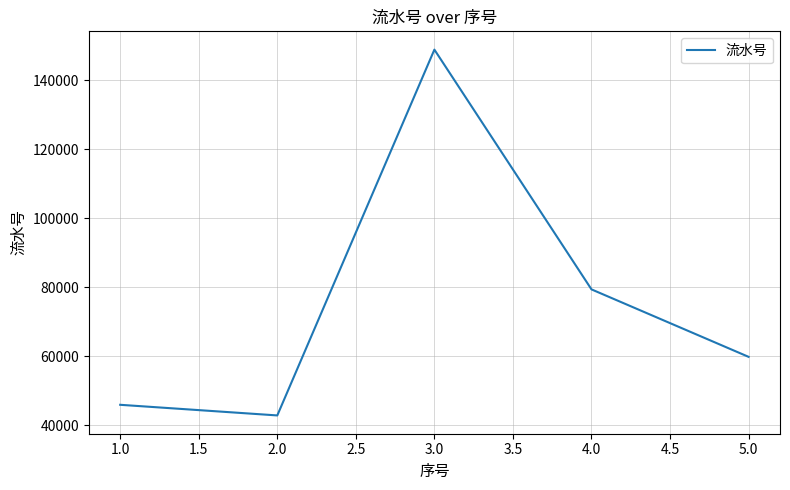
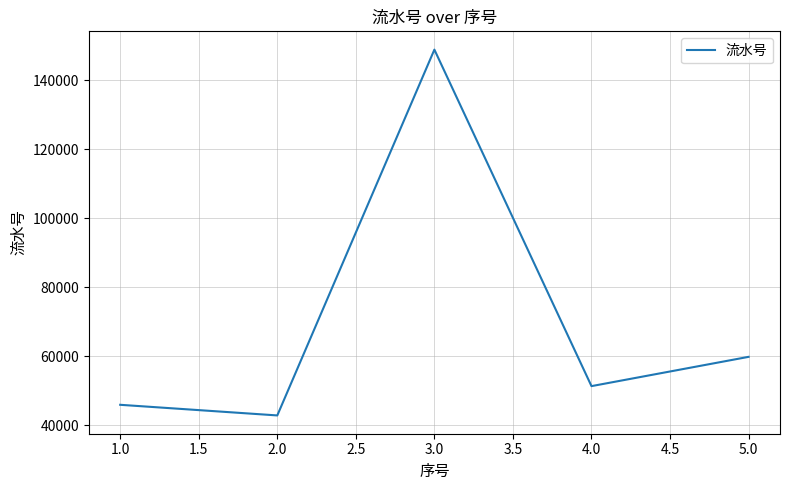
4.0: 79000 -> 51000
